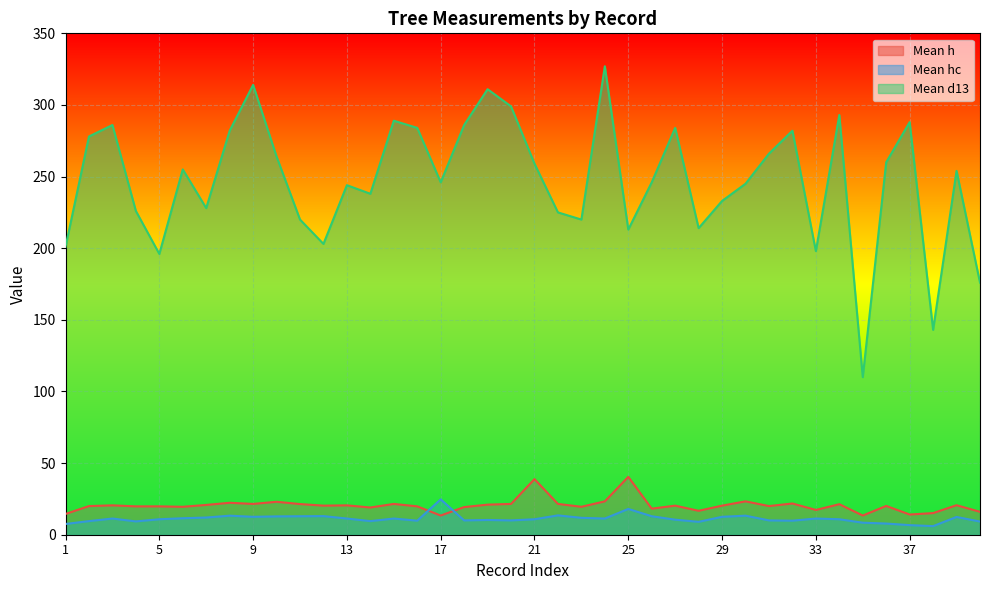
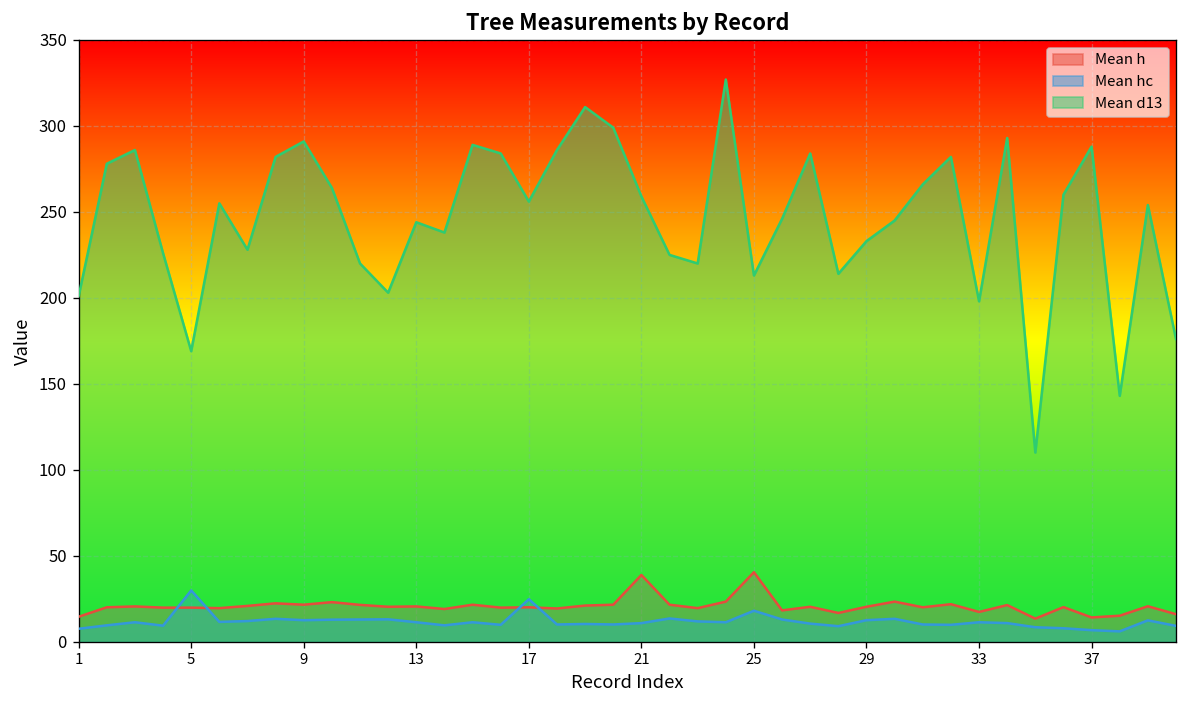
Mean hc, 5: 11 -> 30
Mean d13, 5: 196 -> 169
Mean d13, 9: 314 -> 291
Mean h, 17: 13 -> 20
Mean d13, 17: 246 -> 256
